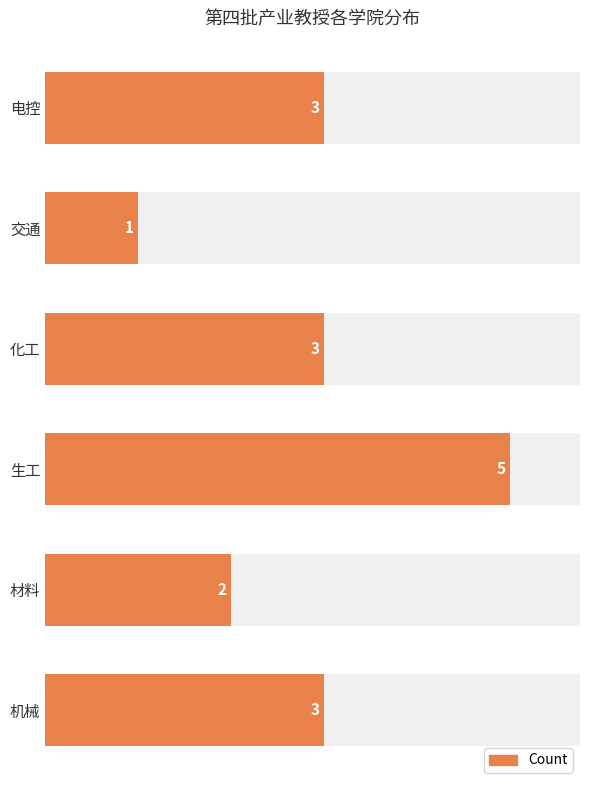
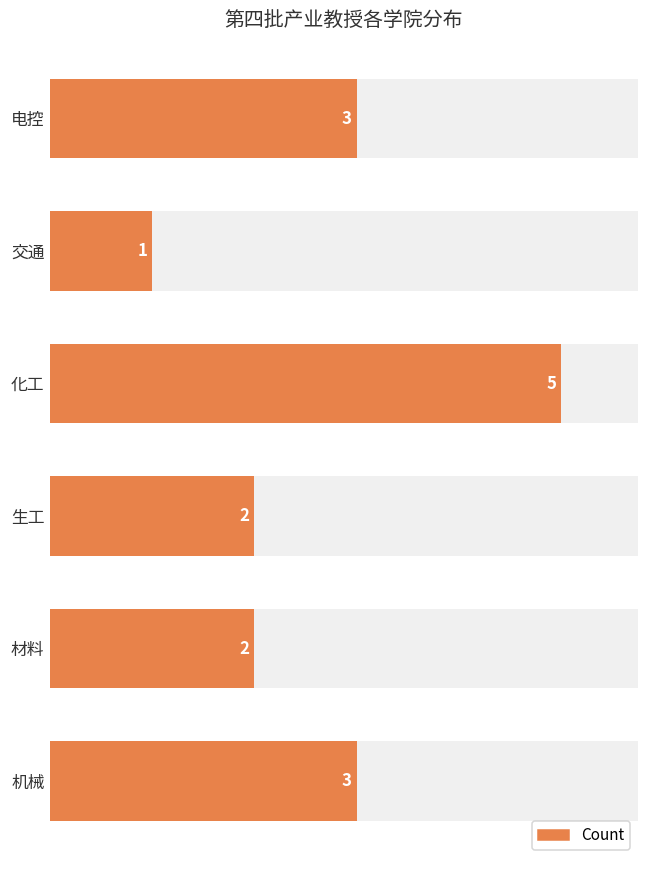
Count, 化工: 3 -> 5
Count, 生工: 5 -> 2
